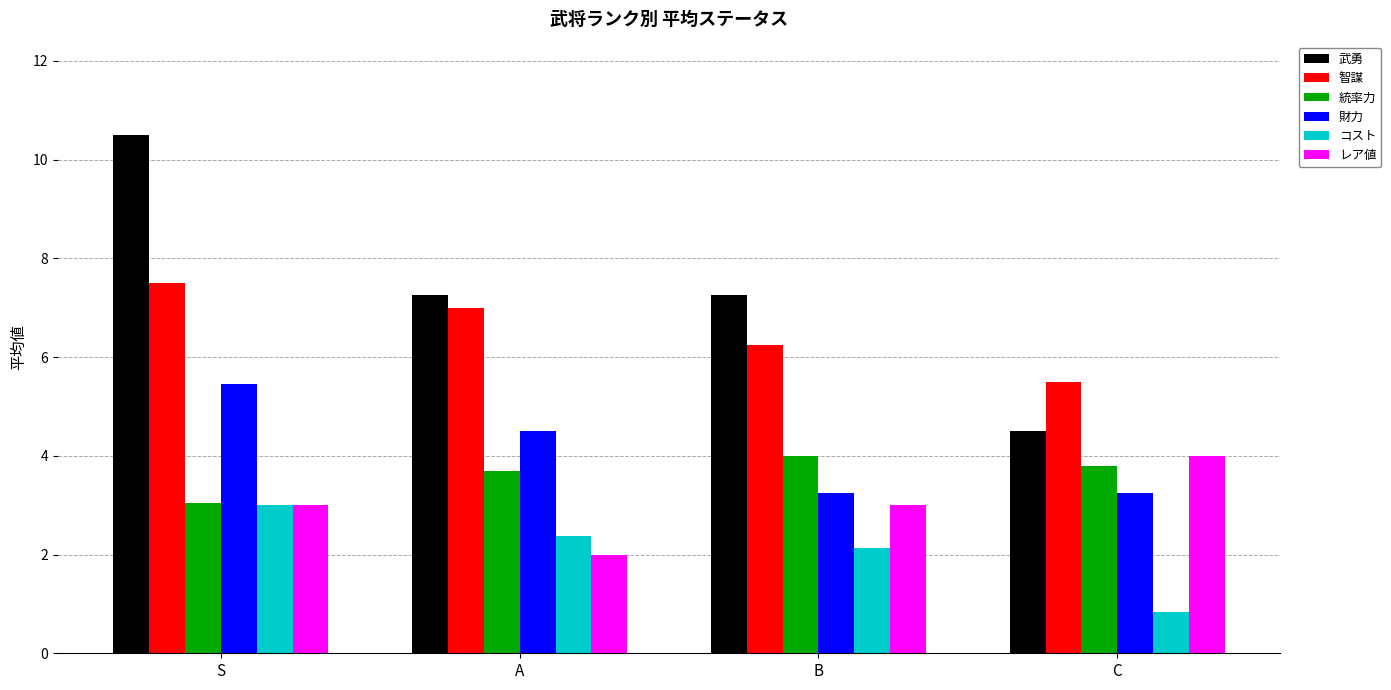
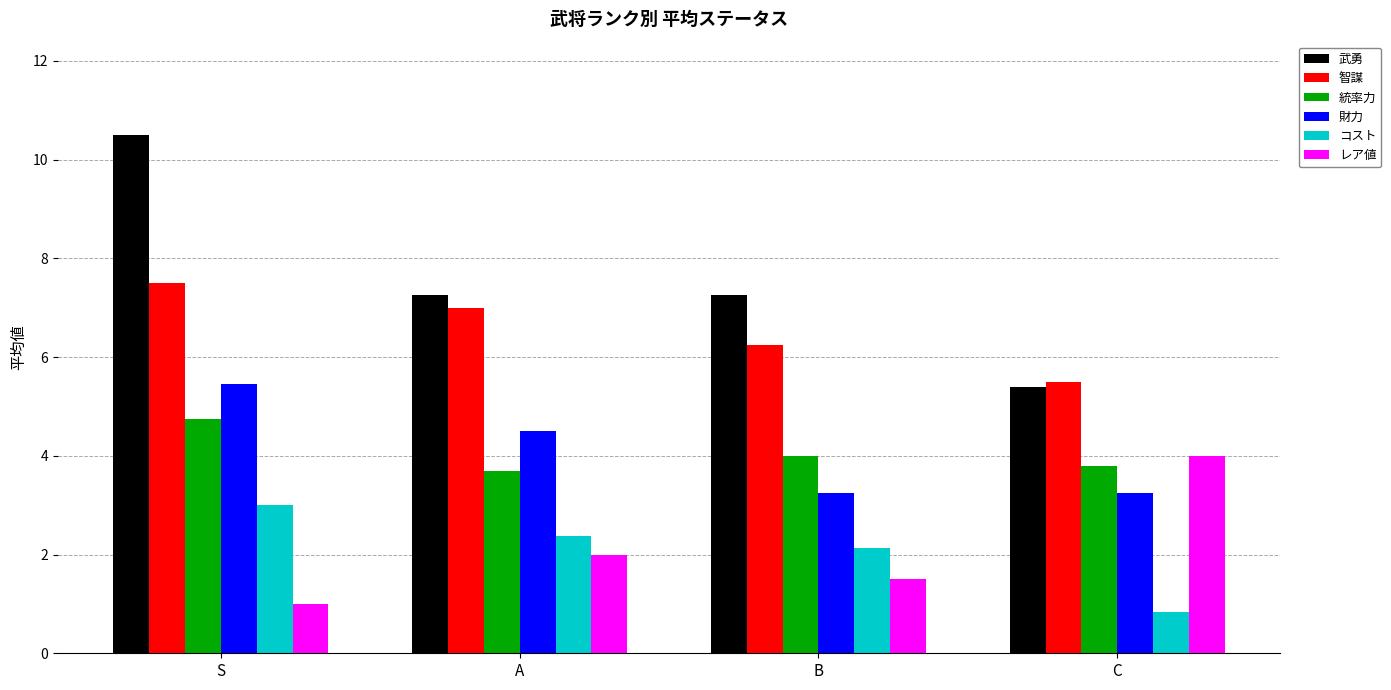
統率力, S: 3.0 -> 4.8
レア値, S: 3 -> 1
レア値, B: 3.0 -> 1.5
武勇, C: 4.5 -> 5.4
